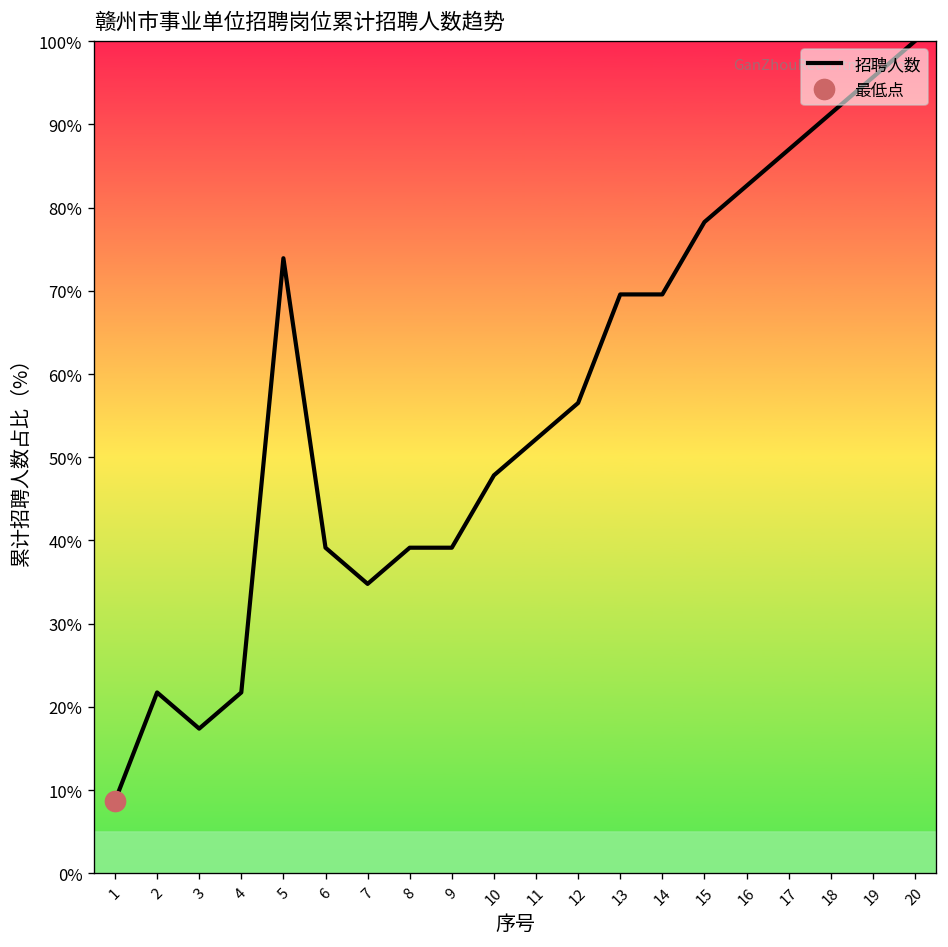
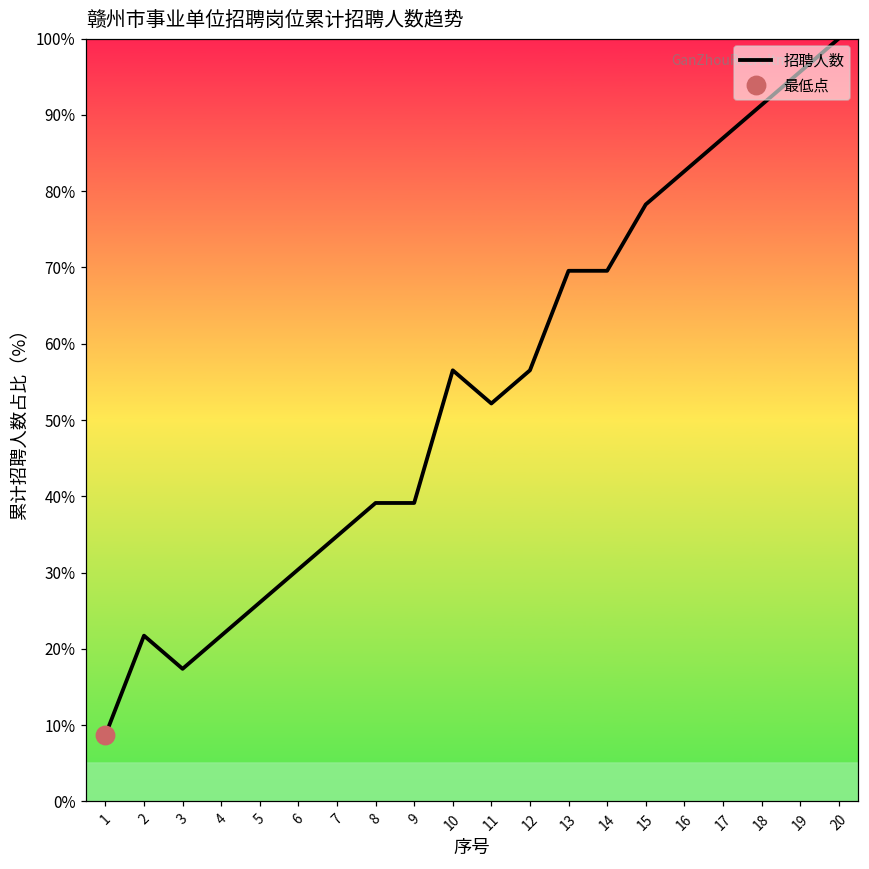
招聘人数, 5: 74% -> 26%
招聘人数, 6: 39% -> 30%
招聘人数, 10: 48% -> 57%
